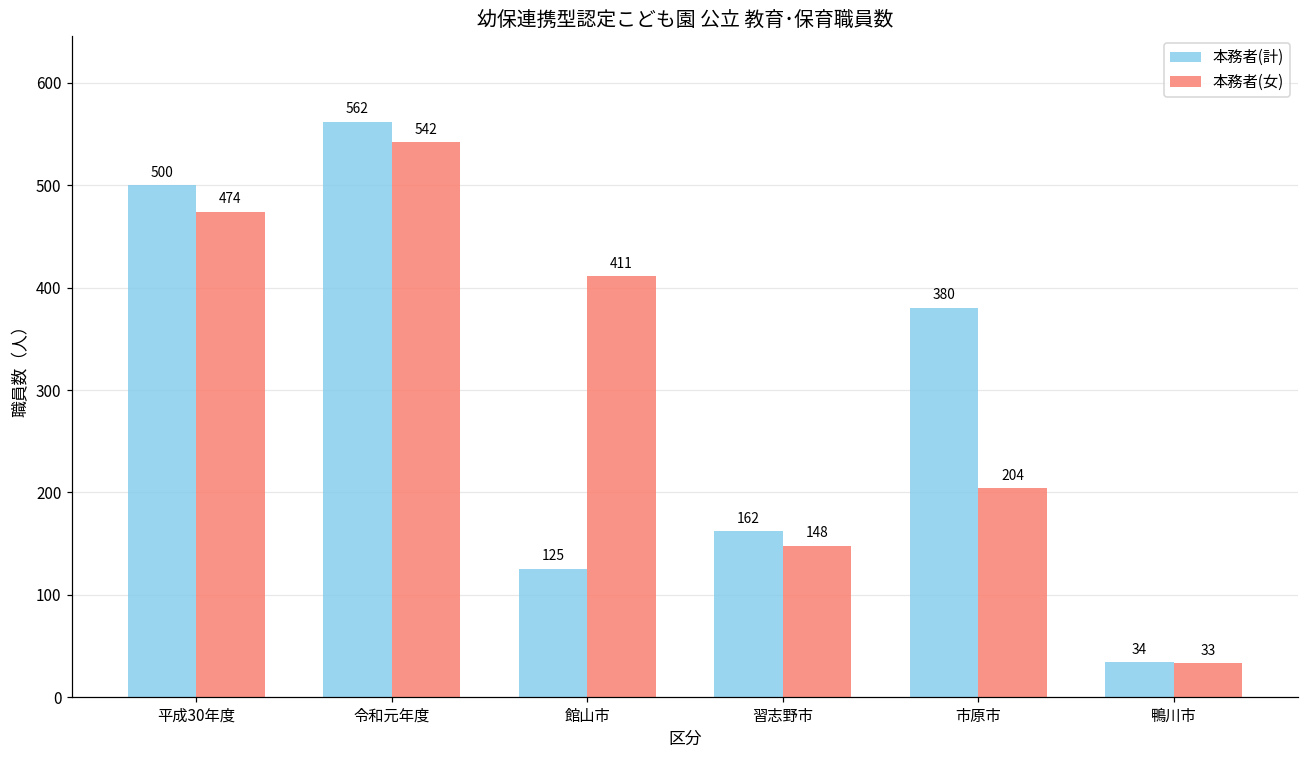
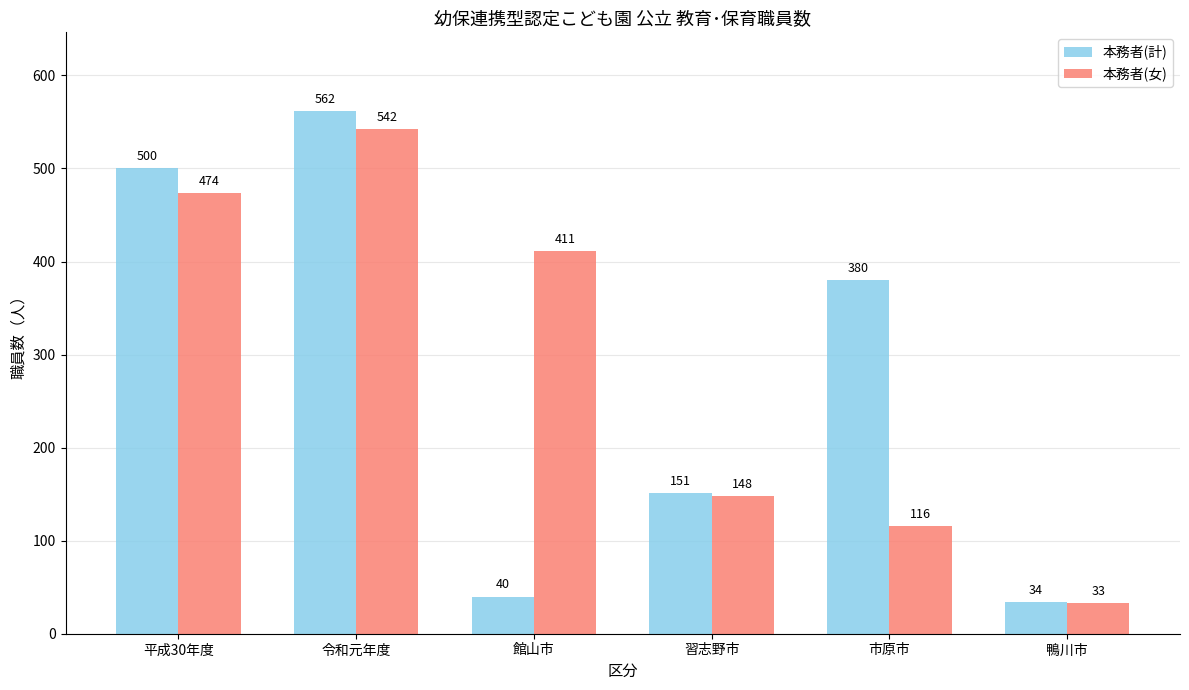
本務者(計), 館山市: 125 -> 40
本務者(計), 習志野市: 162 -> 151
本務者(女), 市原市: 204 -> 116
